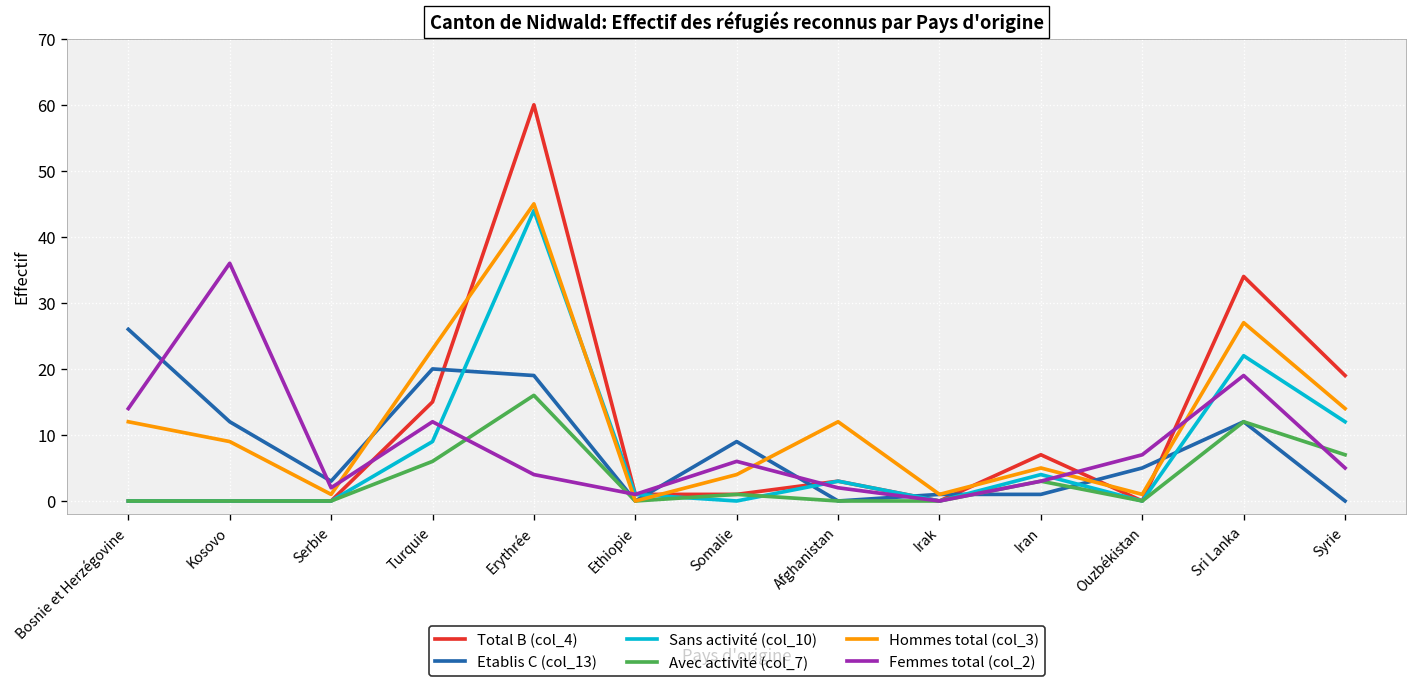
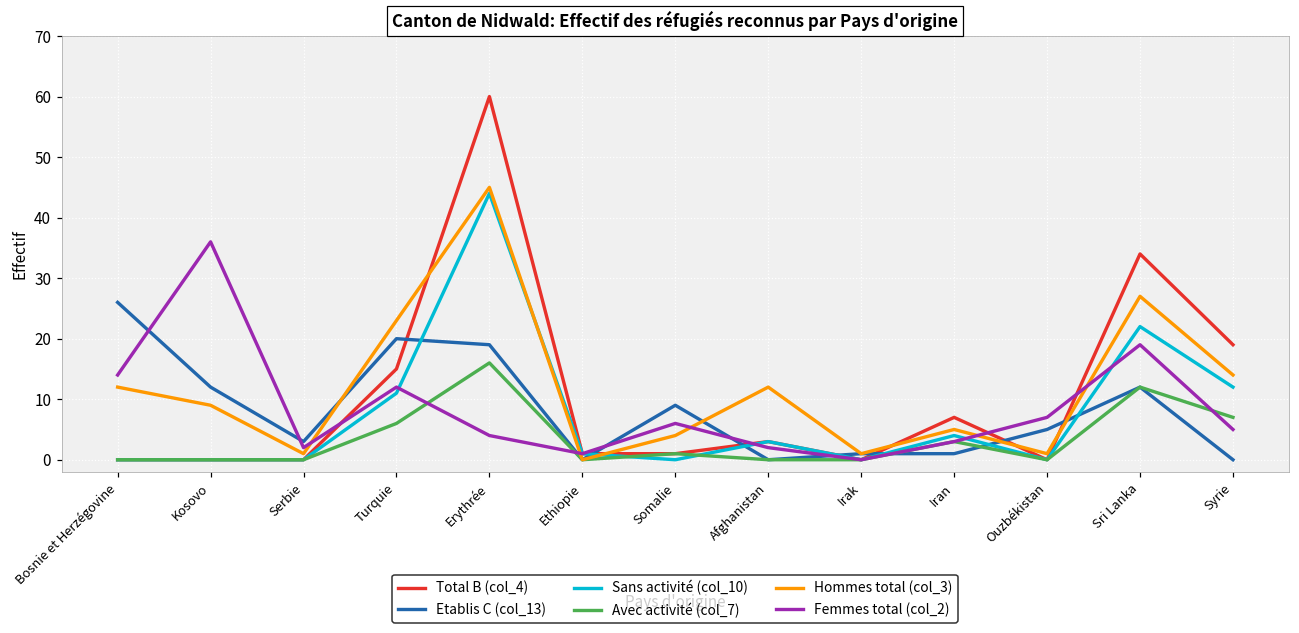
Sans activité (col_10), Turquie: 9 -> 11
